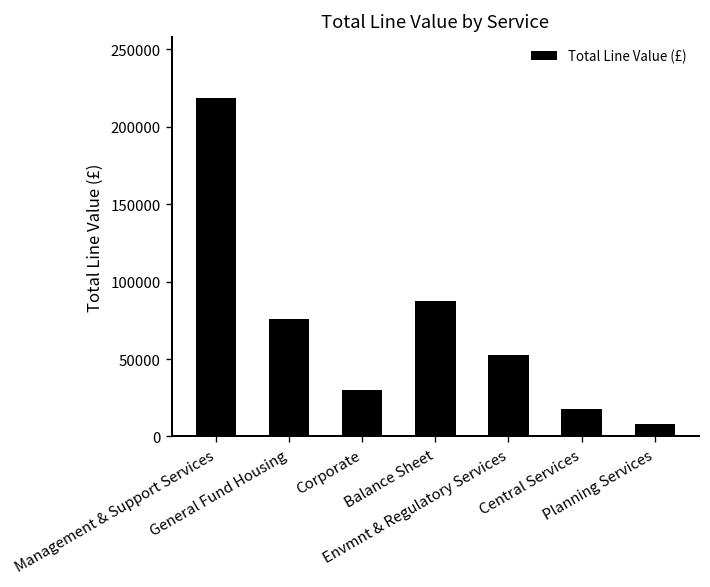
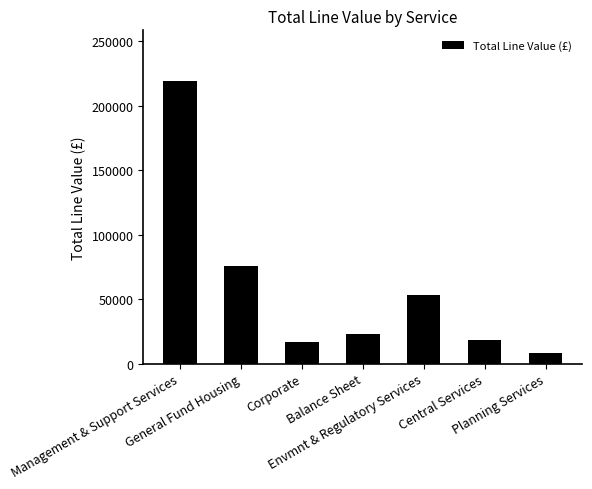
Corporate: 30000 -> 16000
Balance Sheet: 87000 -> 23000
